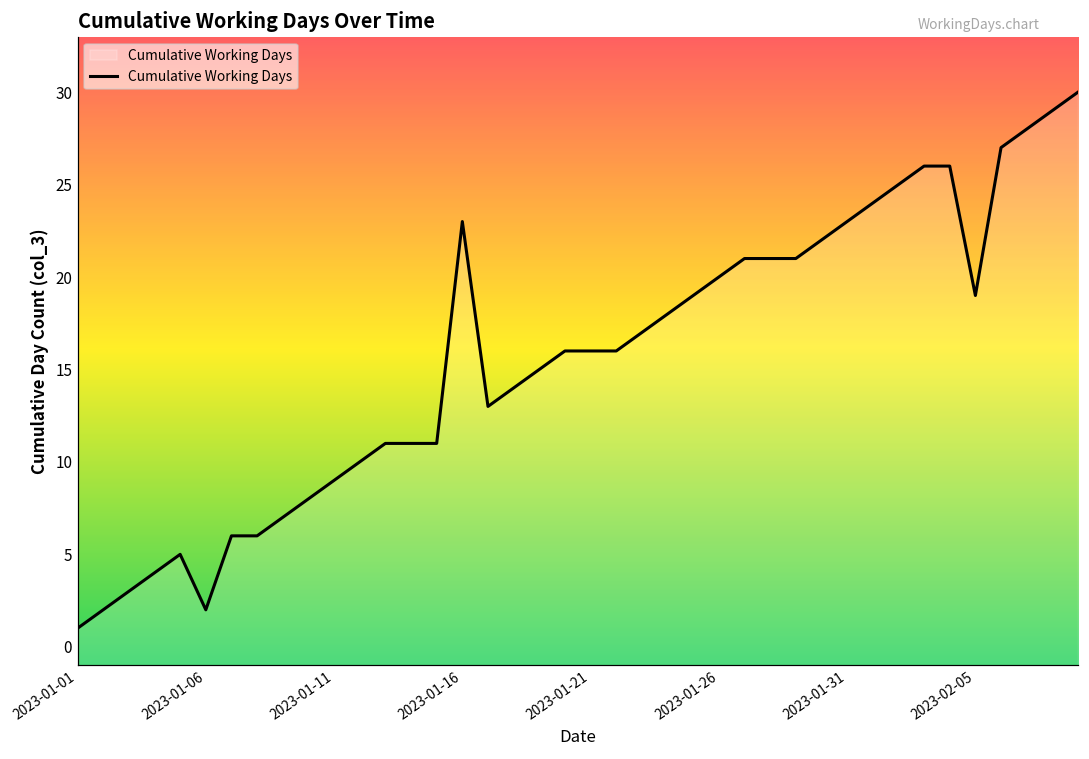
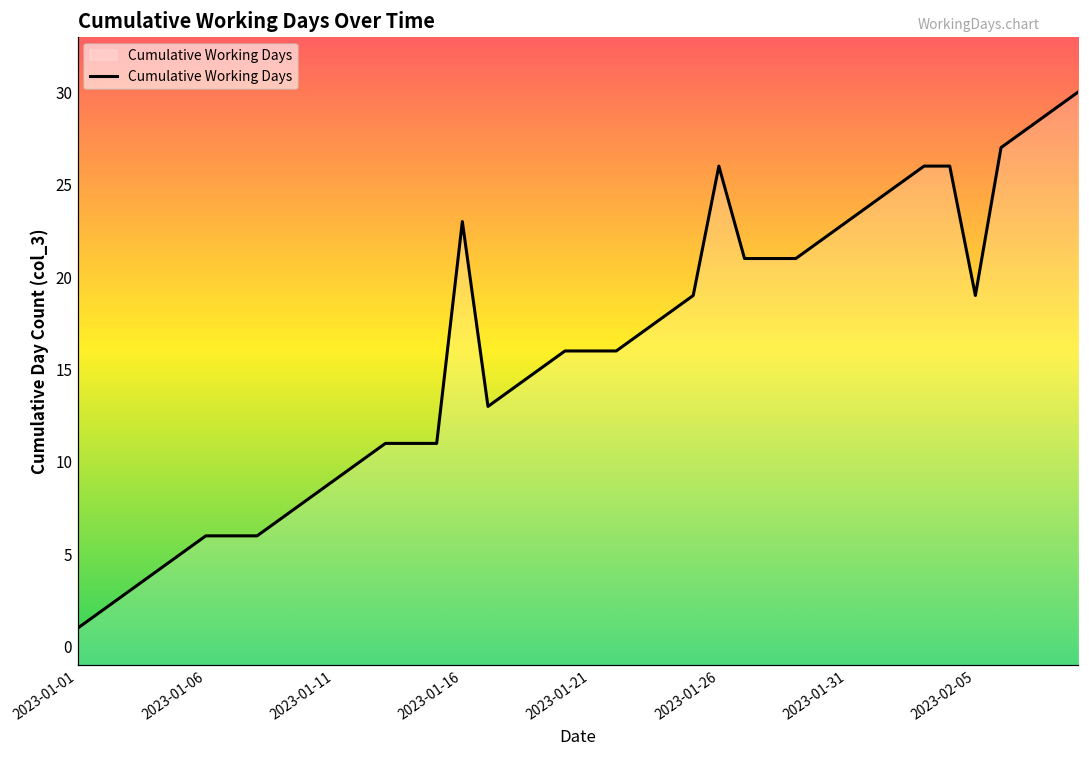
2023-01-06: 2 -> 6
2023-01-26: 20 -> 26
